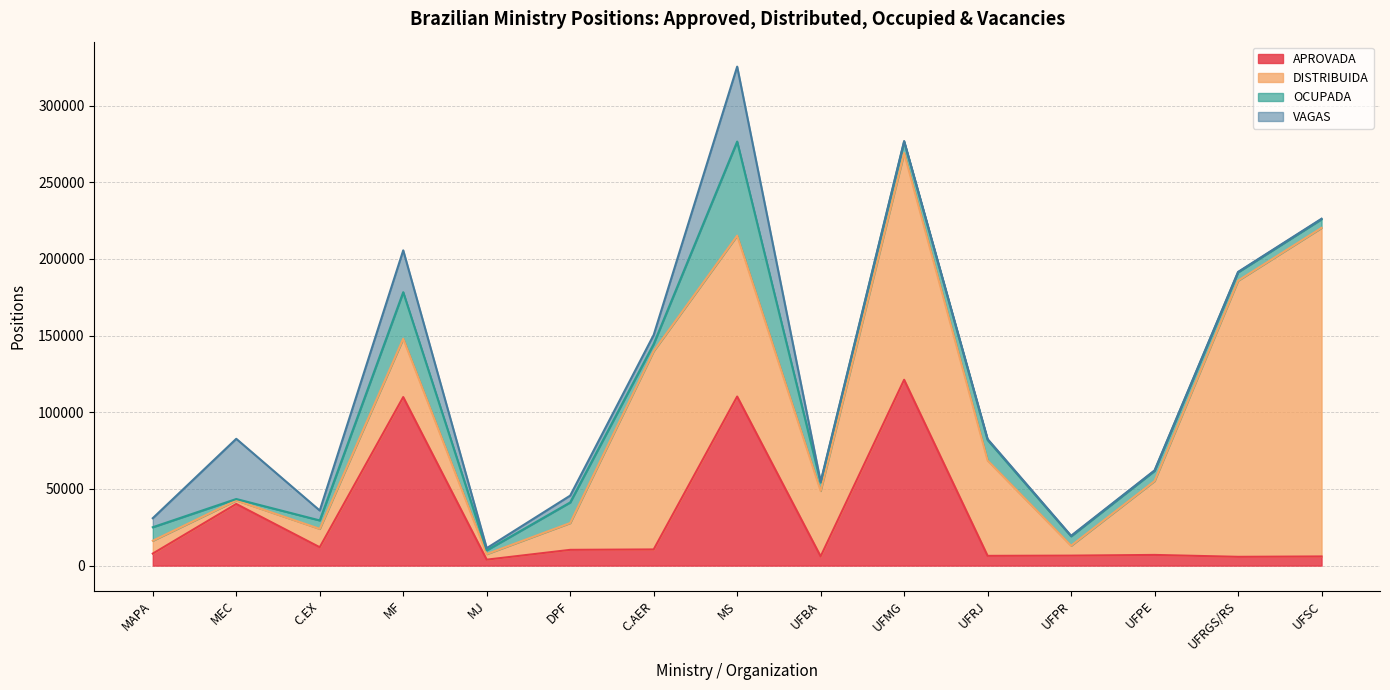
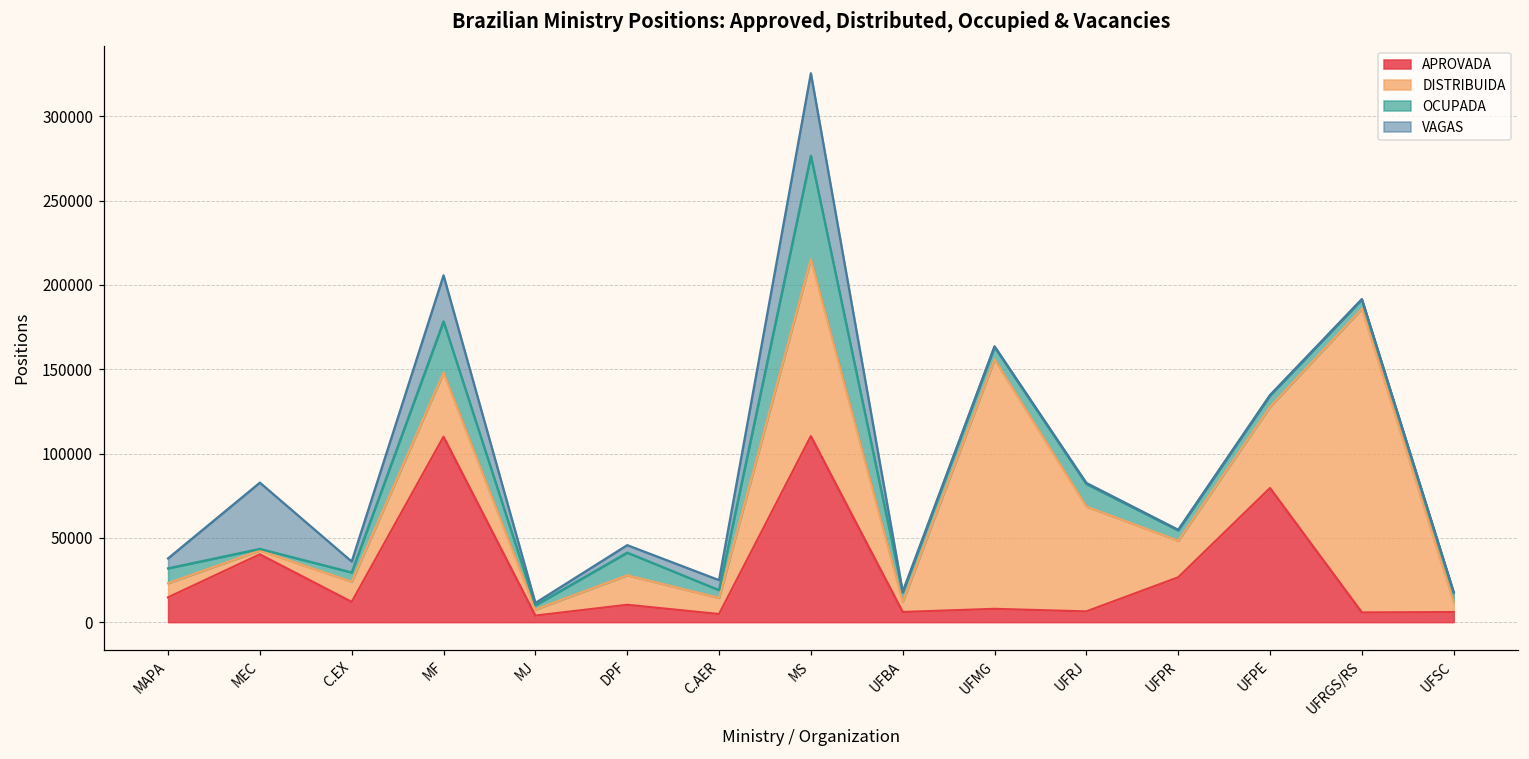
APROVADA, MAPA: 8000 -> 15000
APROVADA, C.AER: 11000 -> 5000
DISTRIBUIDA, C.AER: 129000 -> 10000
DISTRIBUIDA, UFBA: 43000 -> 6000
APROVADA, UFMG: 121000 -> 8000
APROVADA, UFPR: 7000 -> 27000
DISTRIBUIDA, UFPR: 6000 -> 22000
APROVADA, UFPE: 7000 -> 80000
DISTRIBUIDA, UFSC: 214000 -> 6000
